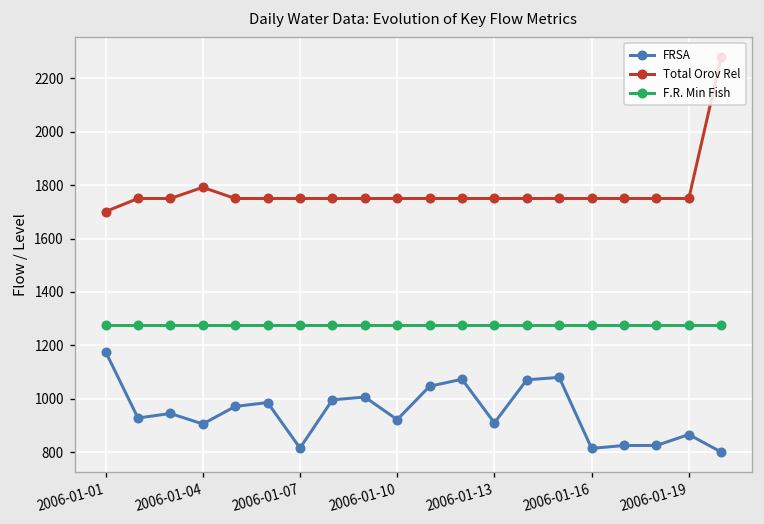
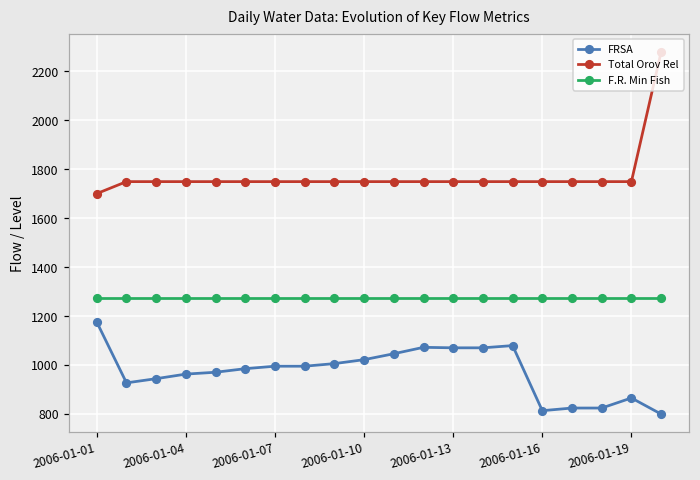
FRSA, 2006-01-04: 910 -> 960
Total Orov Rel, 2006-01-04: 1790 -> 1750
FRSA, 2006-01-07: 820 -> 1000
FRSA, 2006-01-10: 920 -> 1020
FRSA, 2006-01-13: 910 -> 1070
